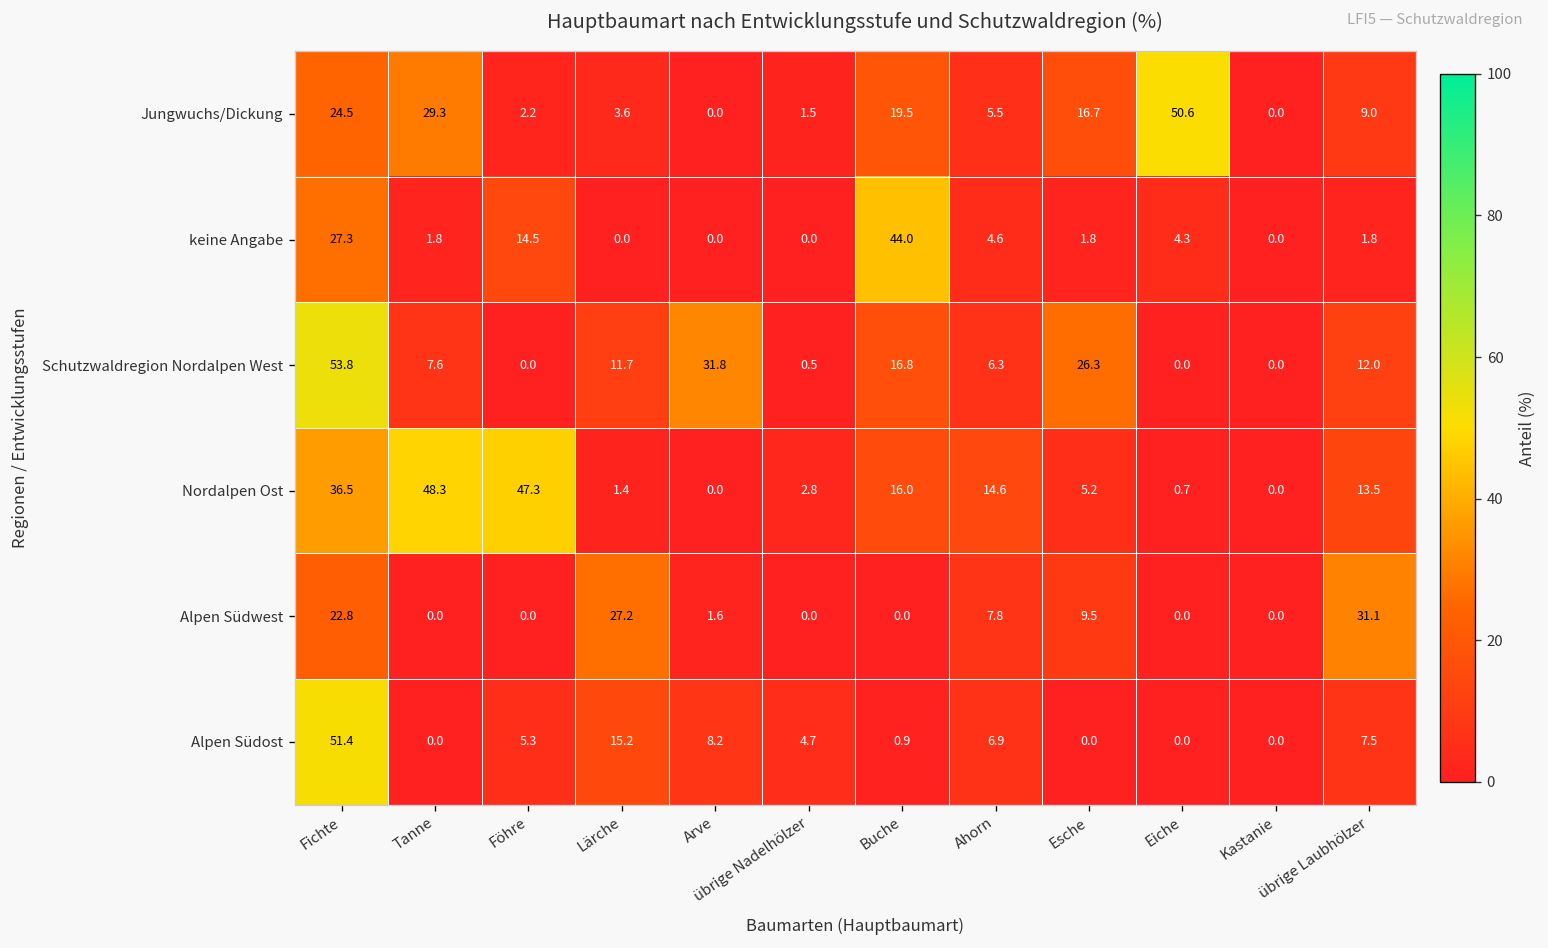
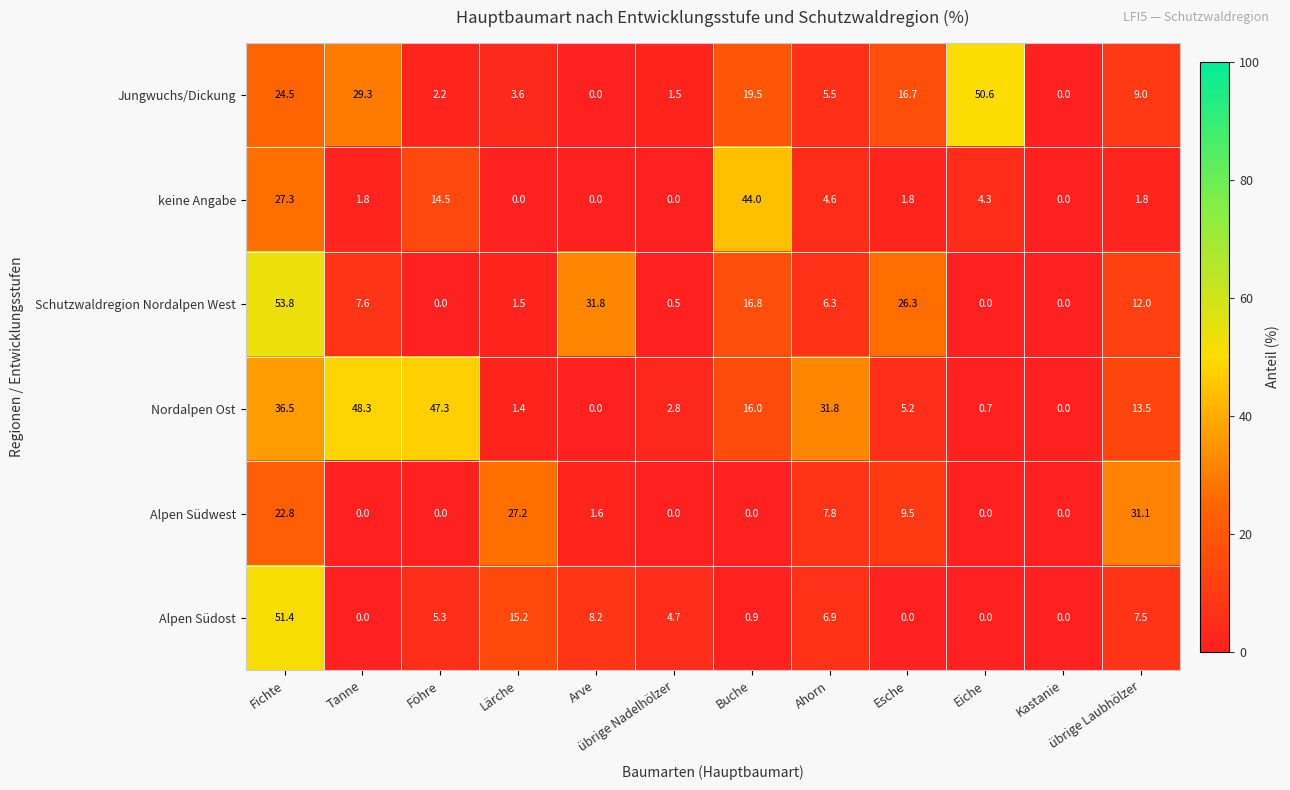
Schutzwaldregion Nordalpen West, Lärche: 11.7 -> 1.5
Nordalpen Ost, Ahorn: 14.6 -> 31.8
